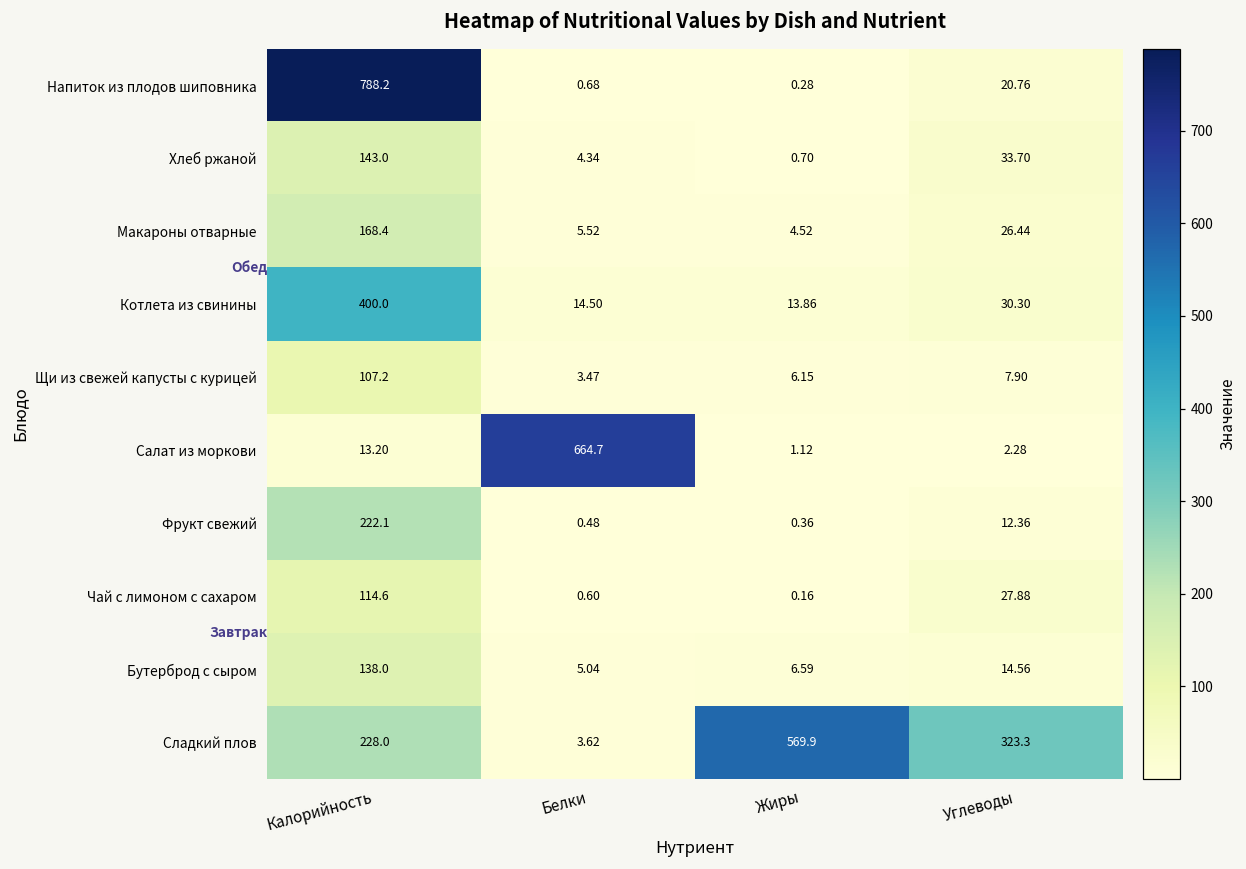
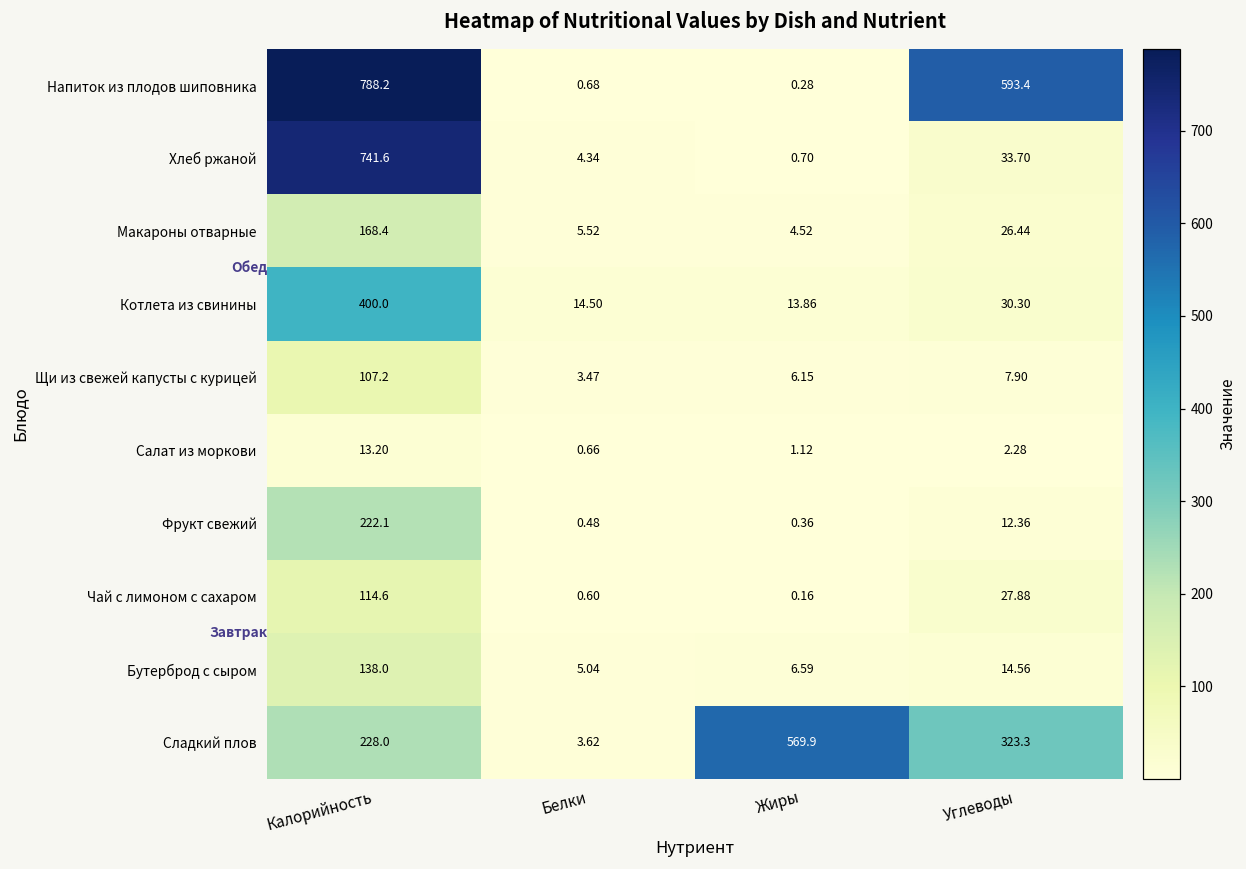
Напиток из плодов шиповника, Углеводы: 20.76 -> 593.4
Хлеб ржаной, Калорийность: 143.0 -> 741.6
Салат из моркови, Белки: 664.7 -> 0.66
